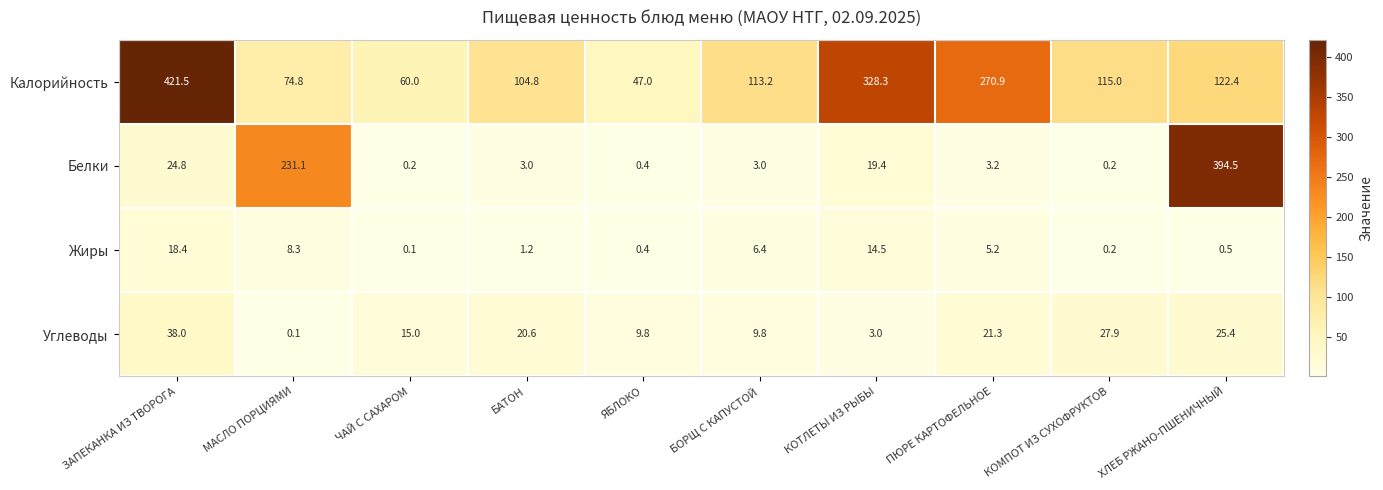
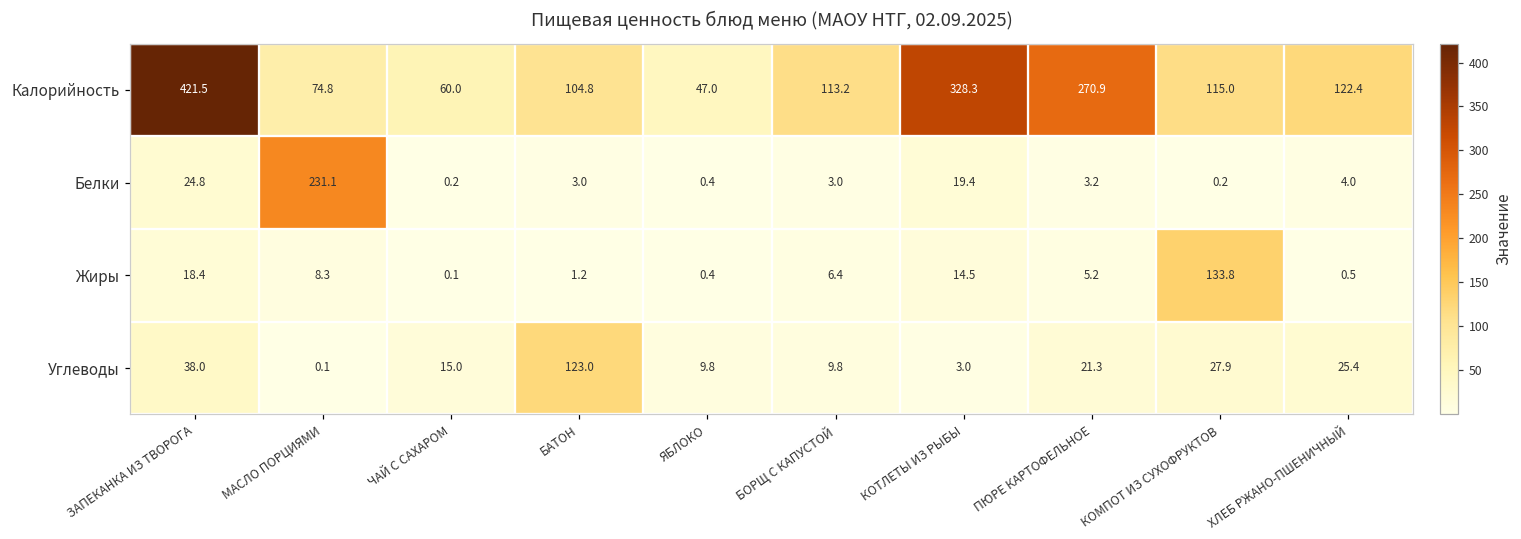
Белки, ХЛЕБ РЖАНО-ПШЕНИЧНЫЙ: 394.5 -> 4.0
Жиры, КОМПОТ ИЗ СУХОФРУКТОВ: 0.2 -> 133.8
Углеводы, БАТОН: 20.6 -> 123.0
